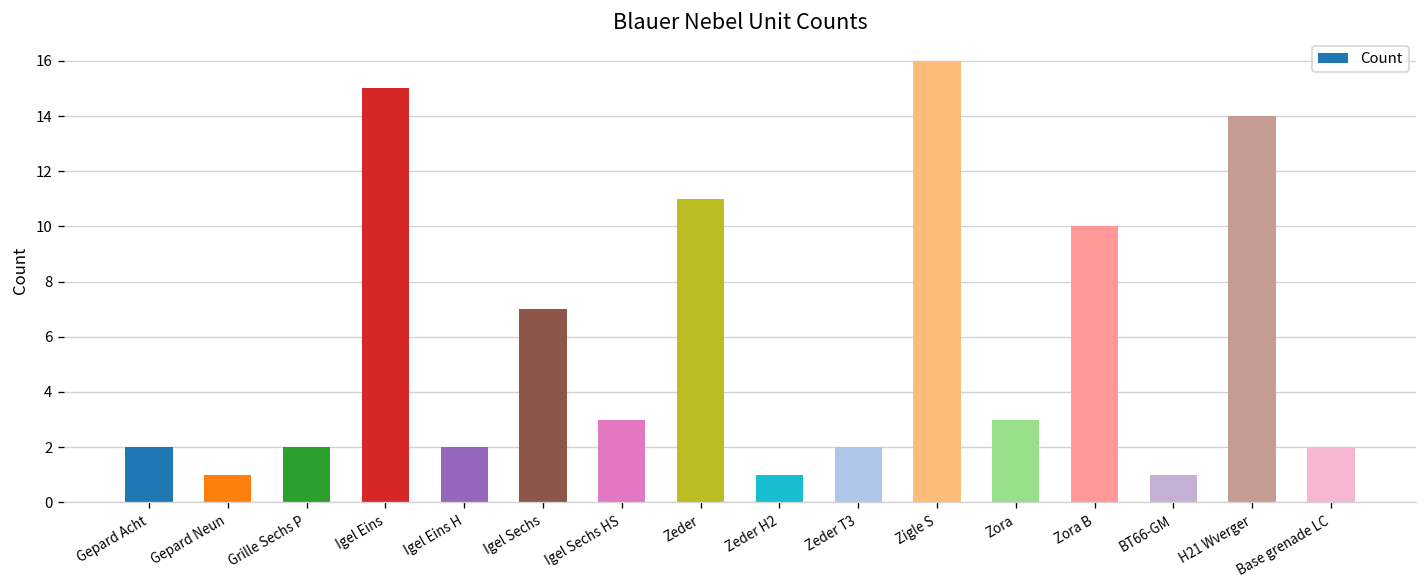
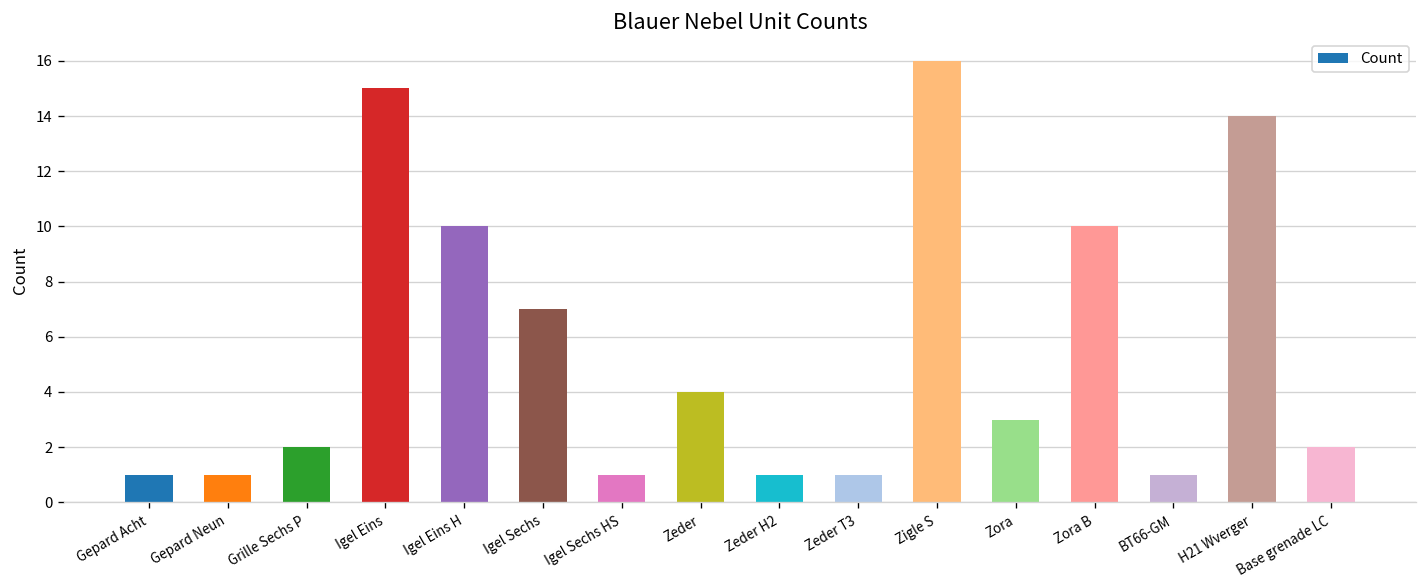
Gepard Acht: 2 -> 1
Igel Eins H: 2 -> 10
Igel Sechs HS: 3 -> 1
Zeder: 11 -> 4
Zeder T3: 2 -> 1
